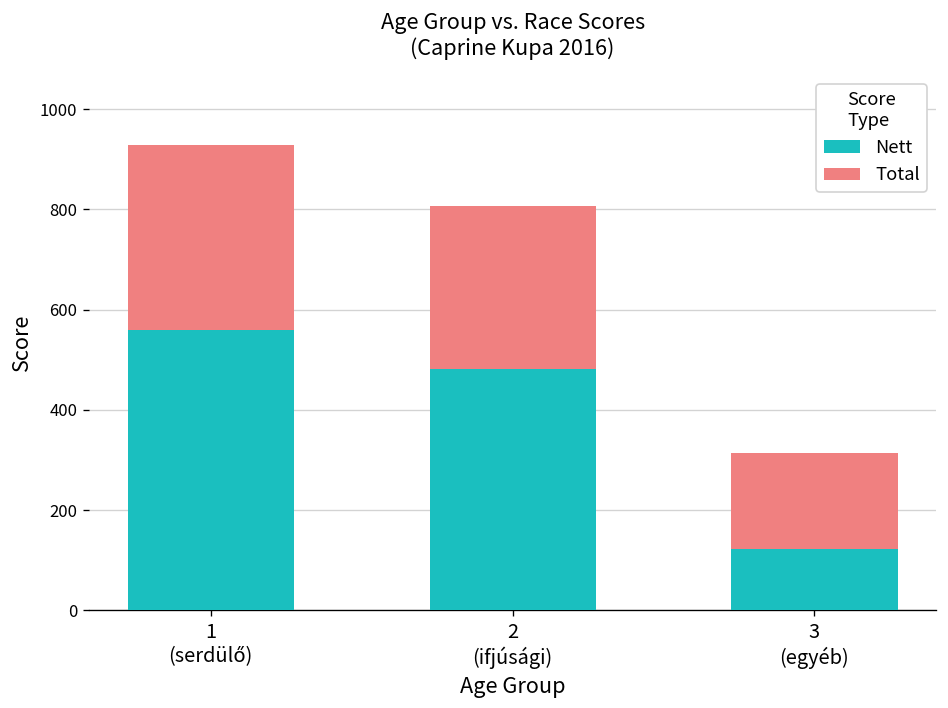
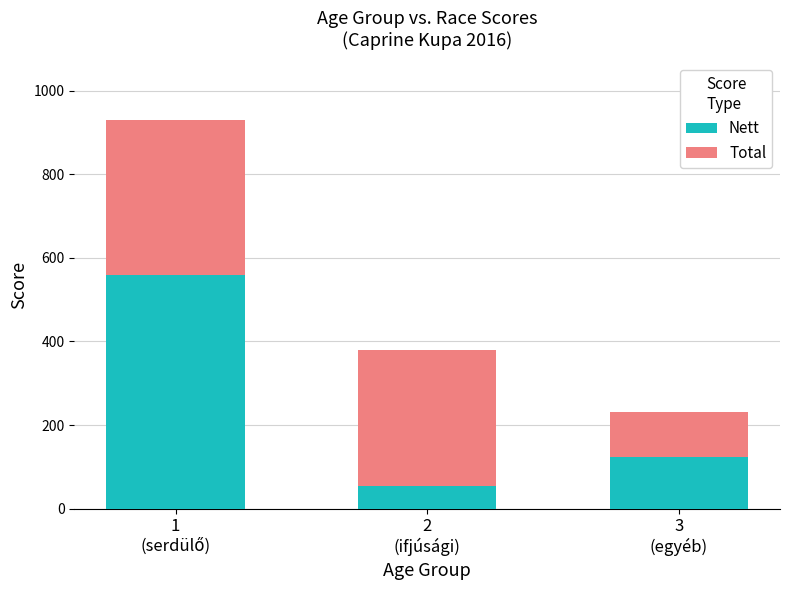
Nett, 2 (ifjúsági): 480 -> 50
Total, 3 (egyéb): 190 -> 110
